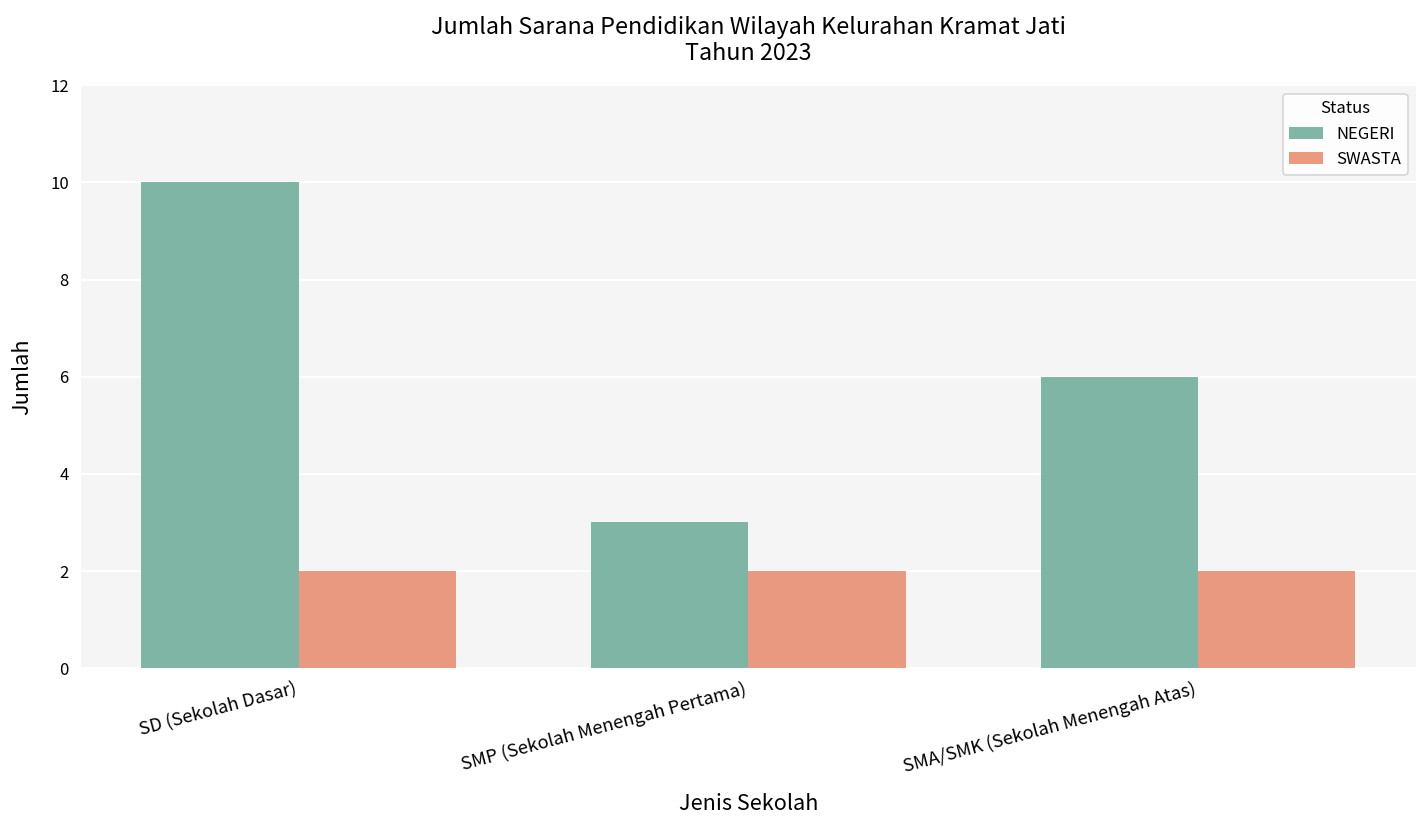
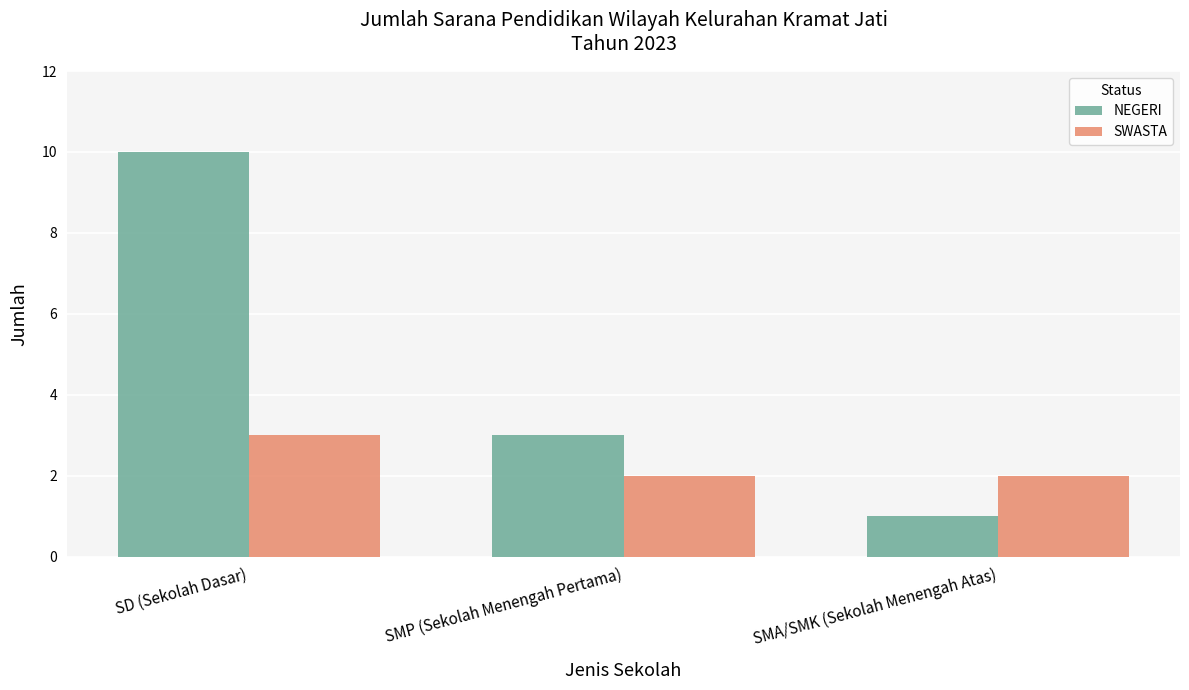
SWASTA, SD (Sekolah Dasar): 2 -> 3
NEGERI, SMA/SMK (Sekolah Menengah Atas): 6 -> 1
